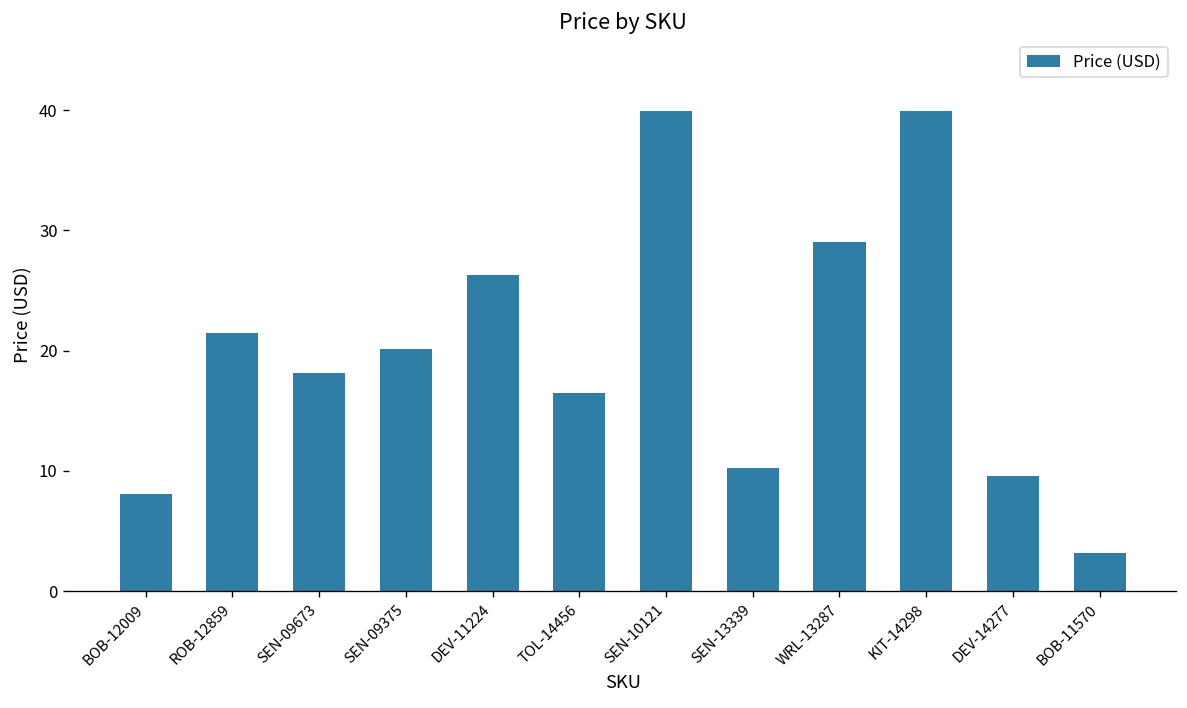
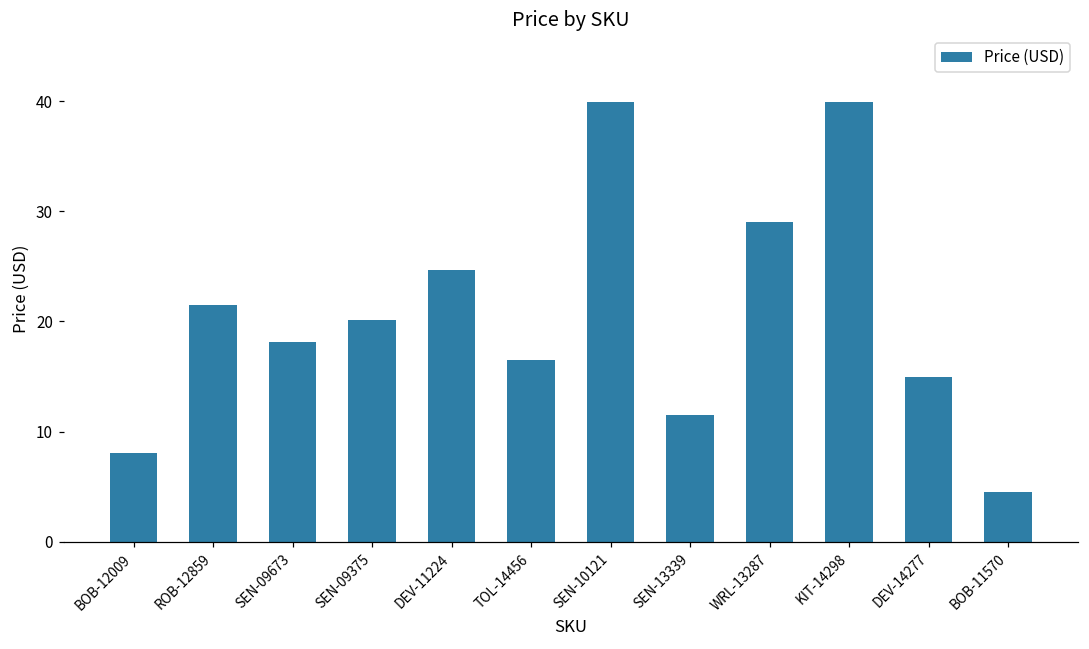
DEV-11224: 26.3 -> 24.7
SEN-13339: 10.2 -> 11.5
DEV-14277: 9.6 -> 15.0
BOB-11570: 3.2 -> 4.5
